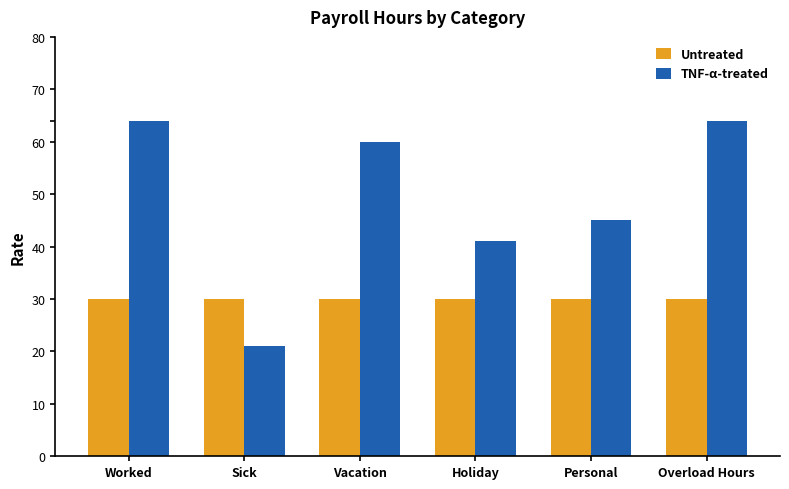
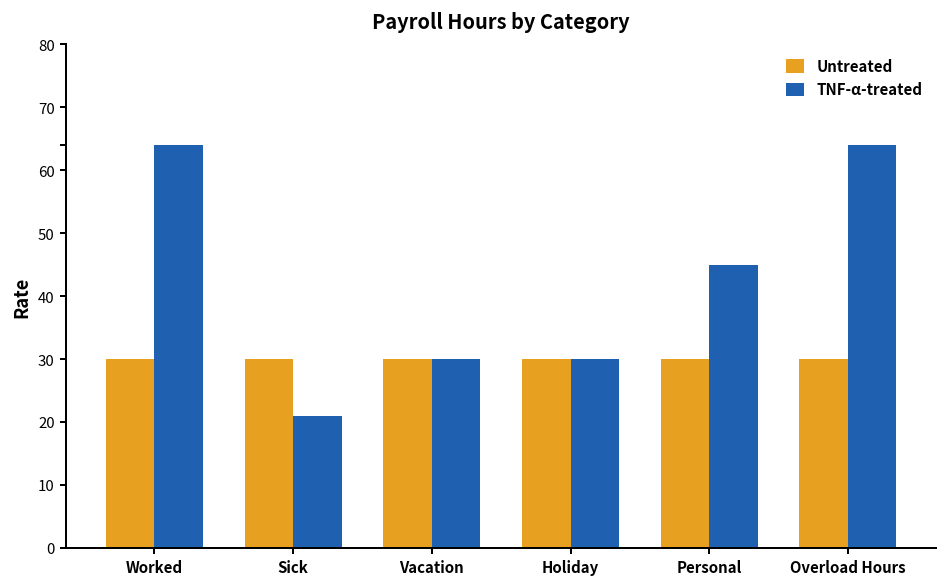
TNF-α-treated, Vacation: 60 -> 30
TNF-α-treated, Holiday: 41 -> 30
